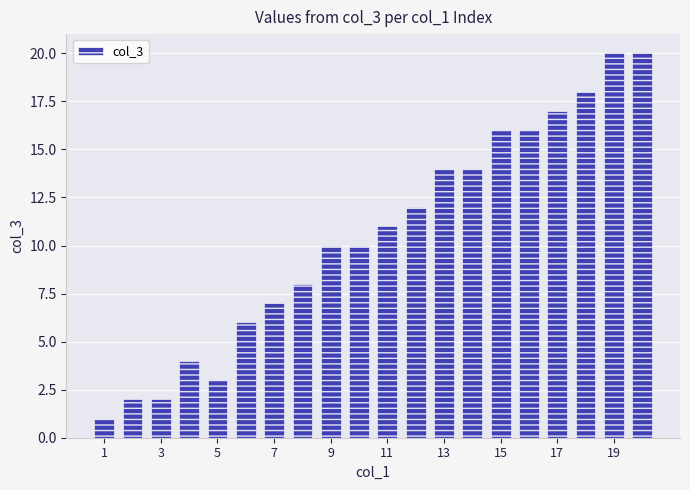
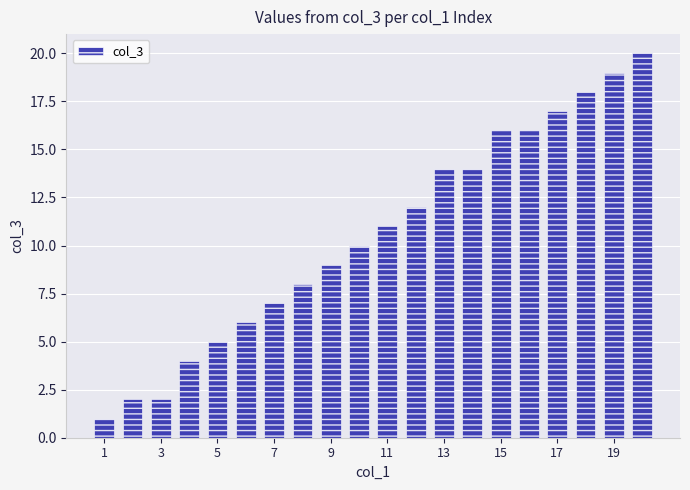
5: 3 -> 5
9: 10 -> 9
19: 20 -> 19
